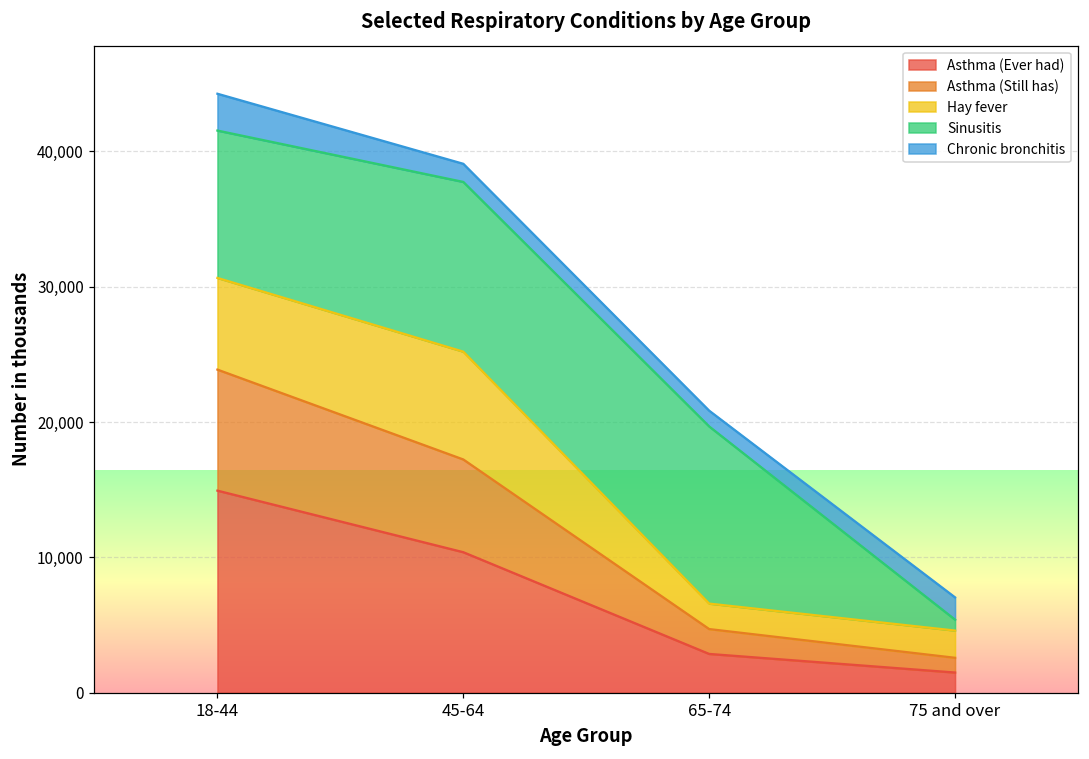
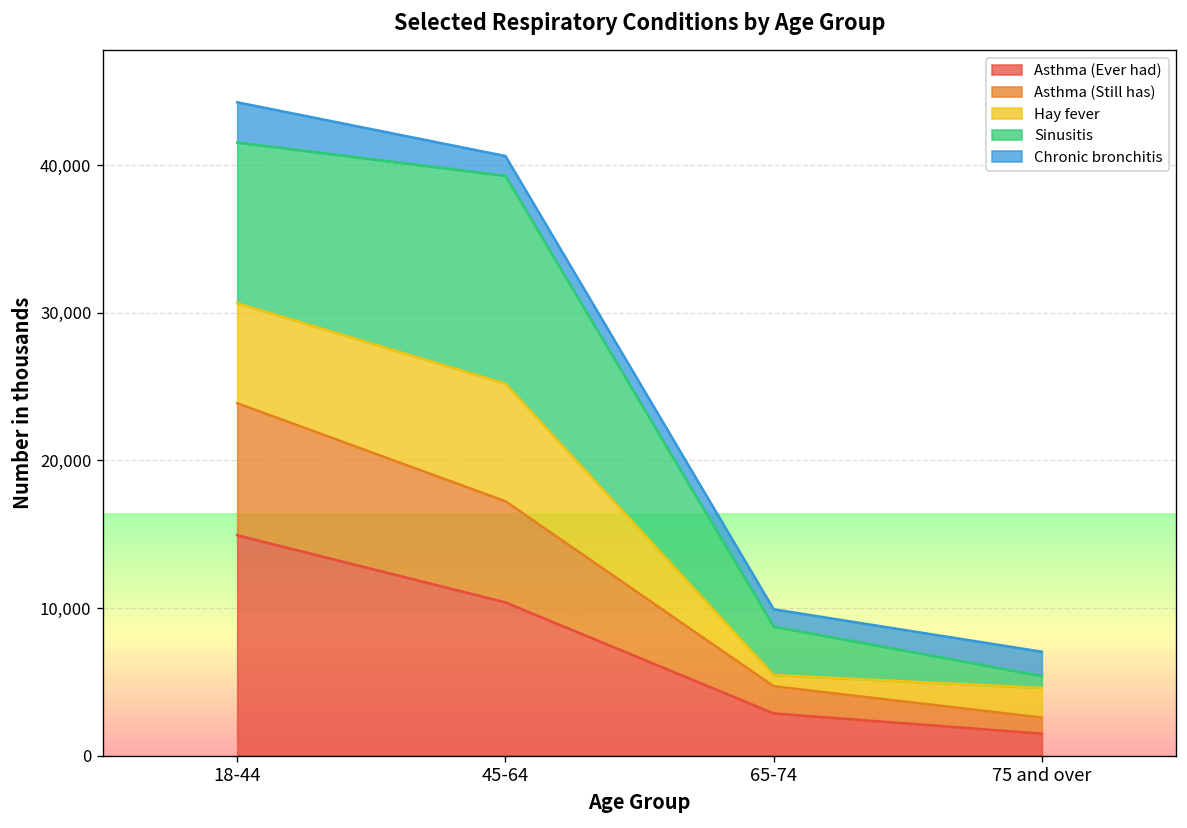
Sinusitis, 45-64: 12,500 -> 14,100
Hay fever, 65-74: 1,900 -> 800
Sinusitis, 65-74: 13,100 -> 3,300
